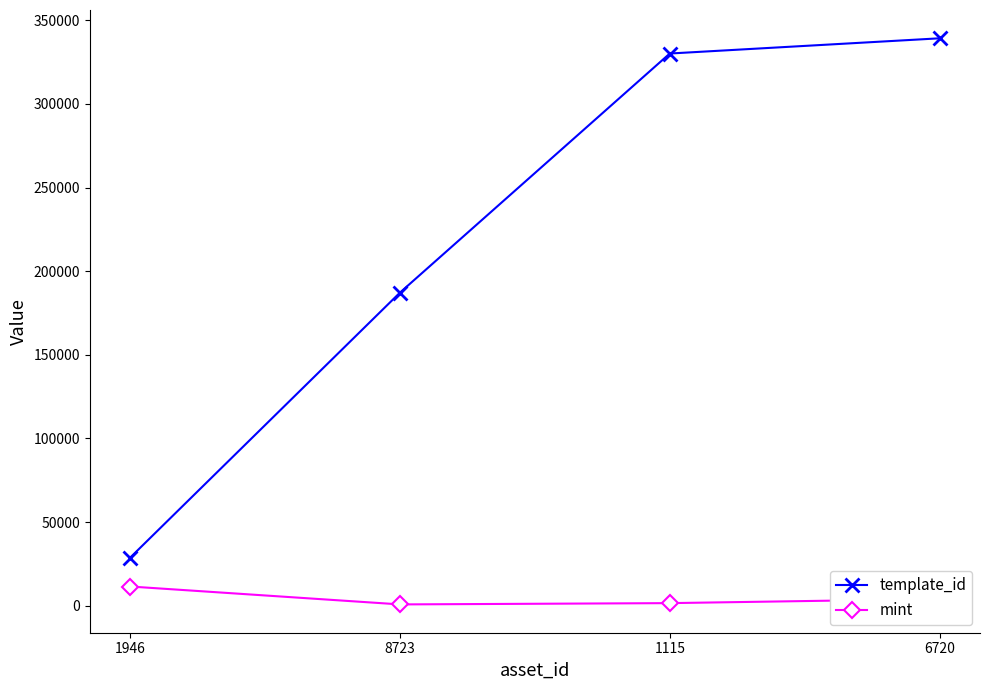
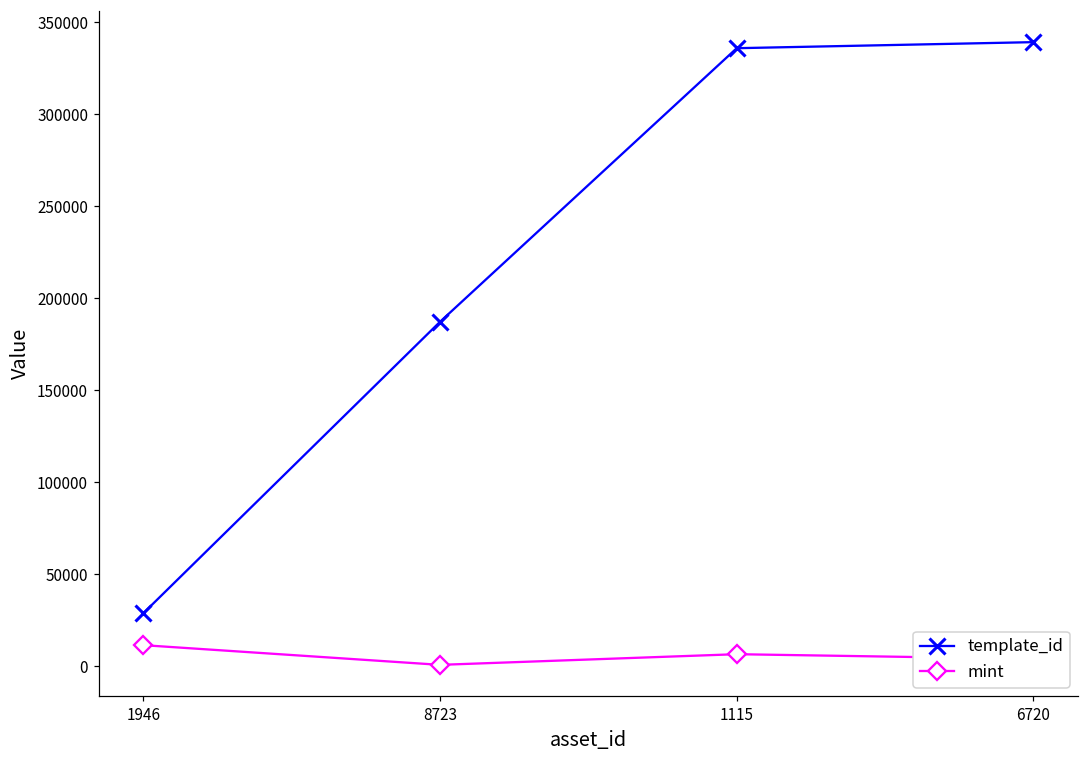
template_id, 1115: 330000 -> 336000
mint, 1115: 1000 -> 7000
